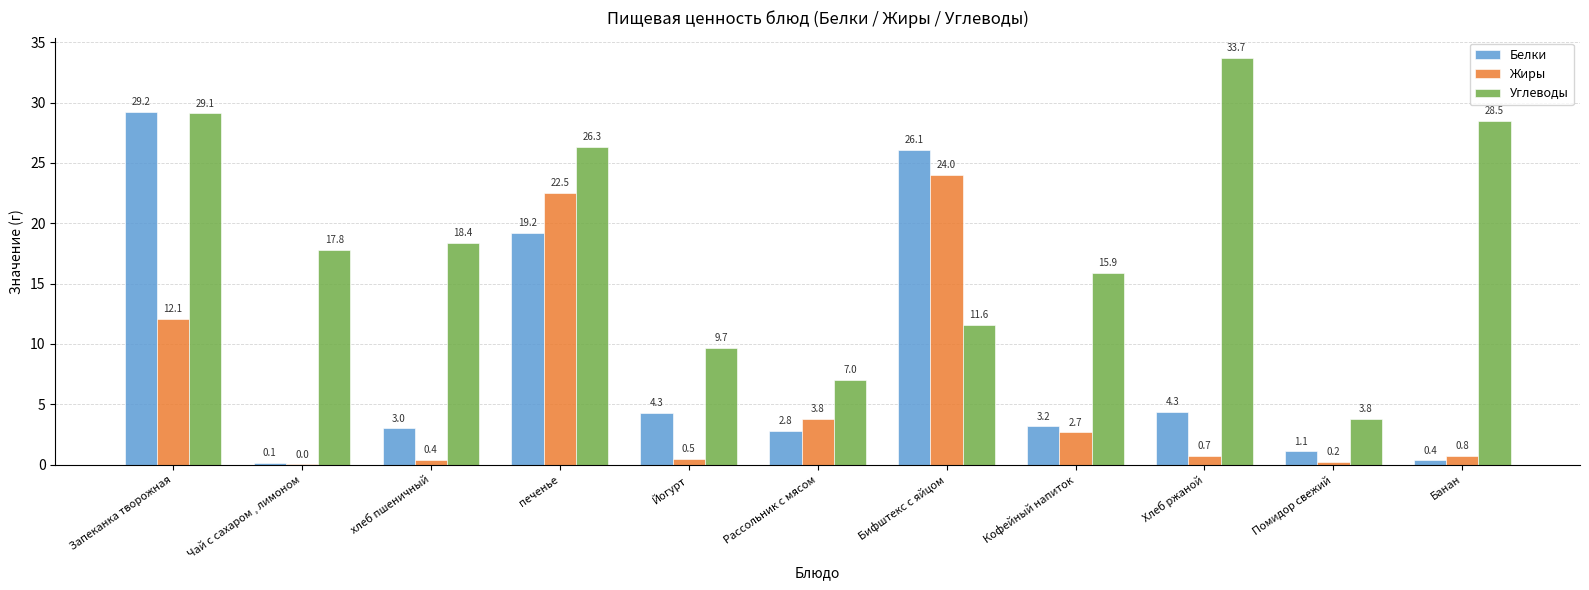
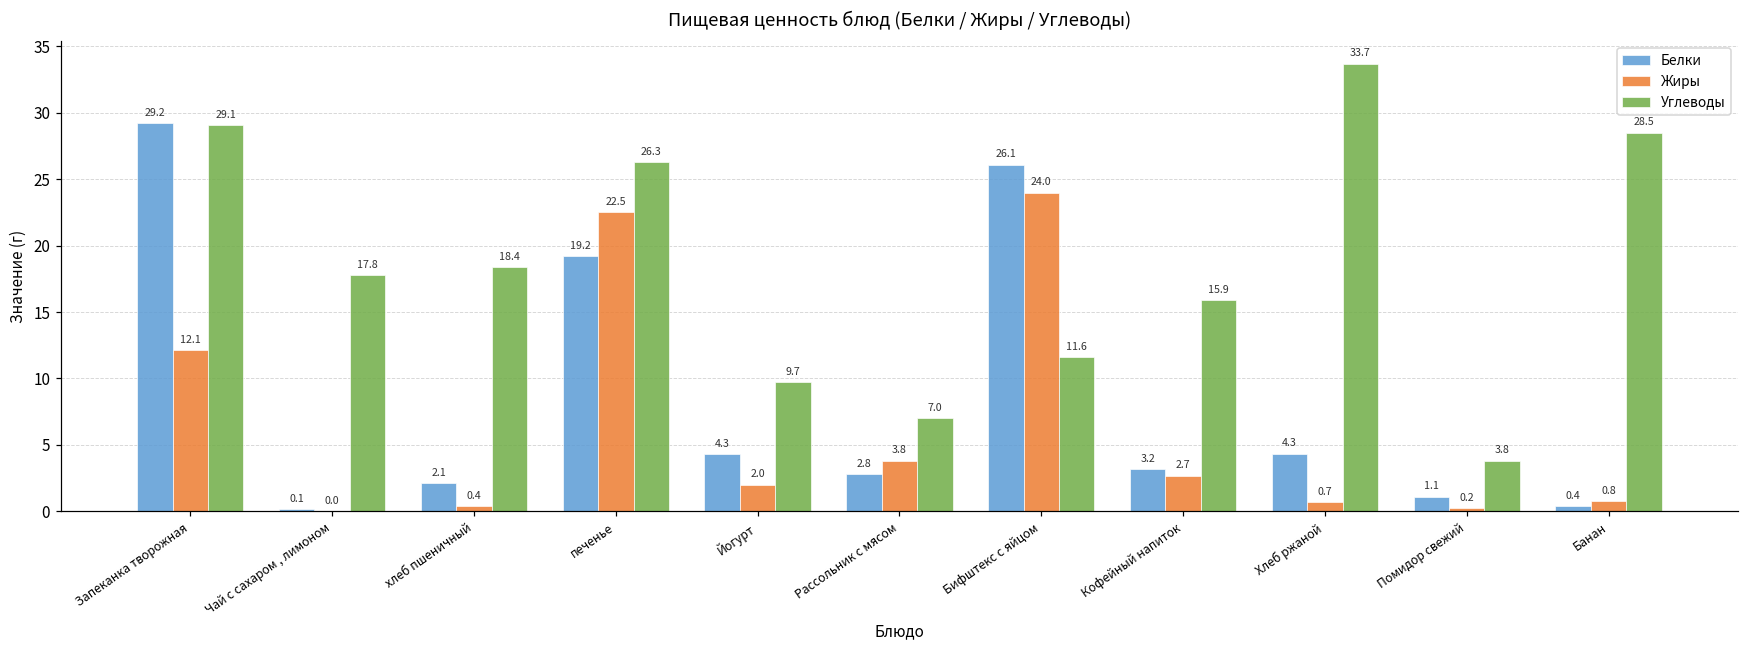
Белки, хлеб пшеничный: 3.0 -> 2.1
Жиры, Йогурт: 0.5 -> 2.0
